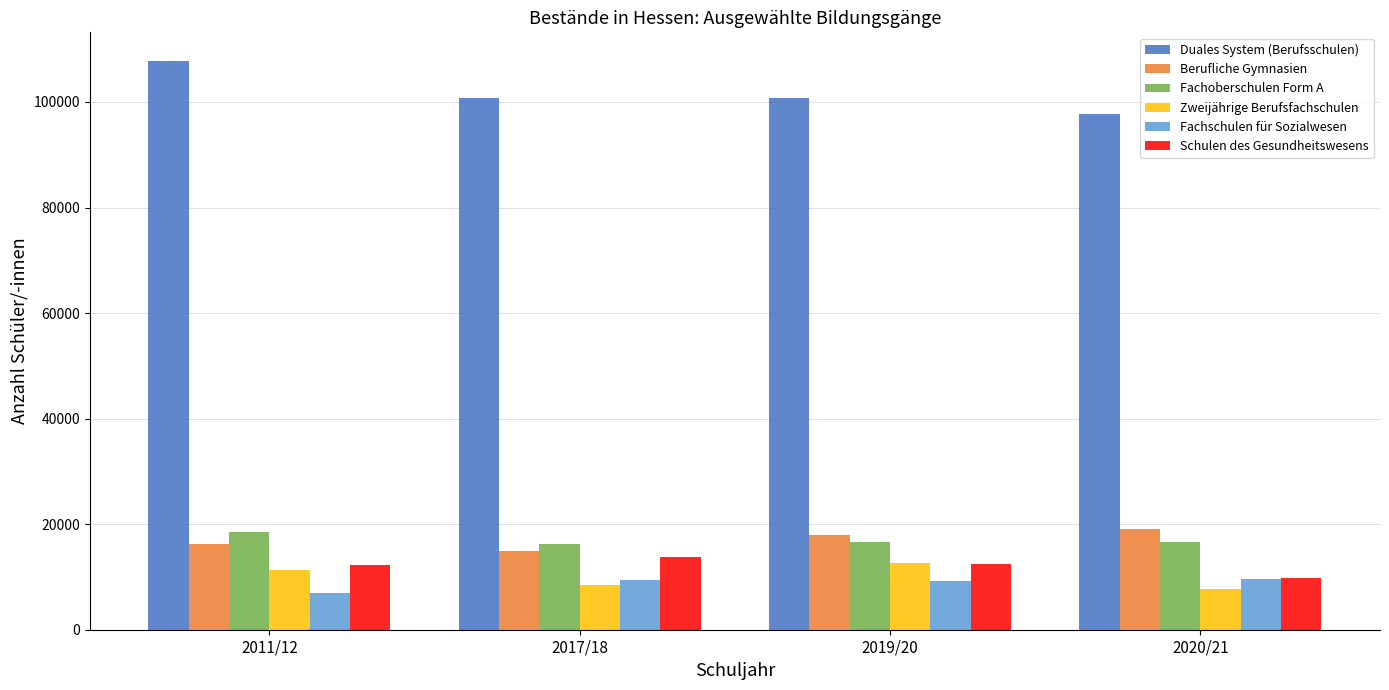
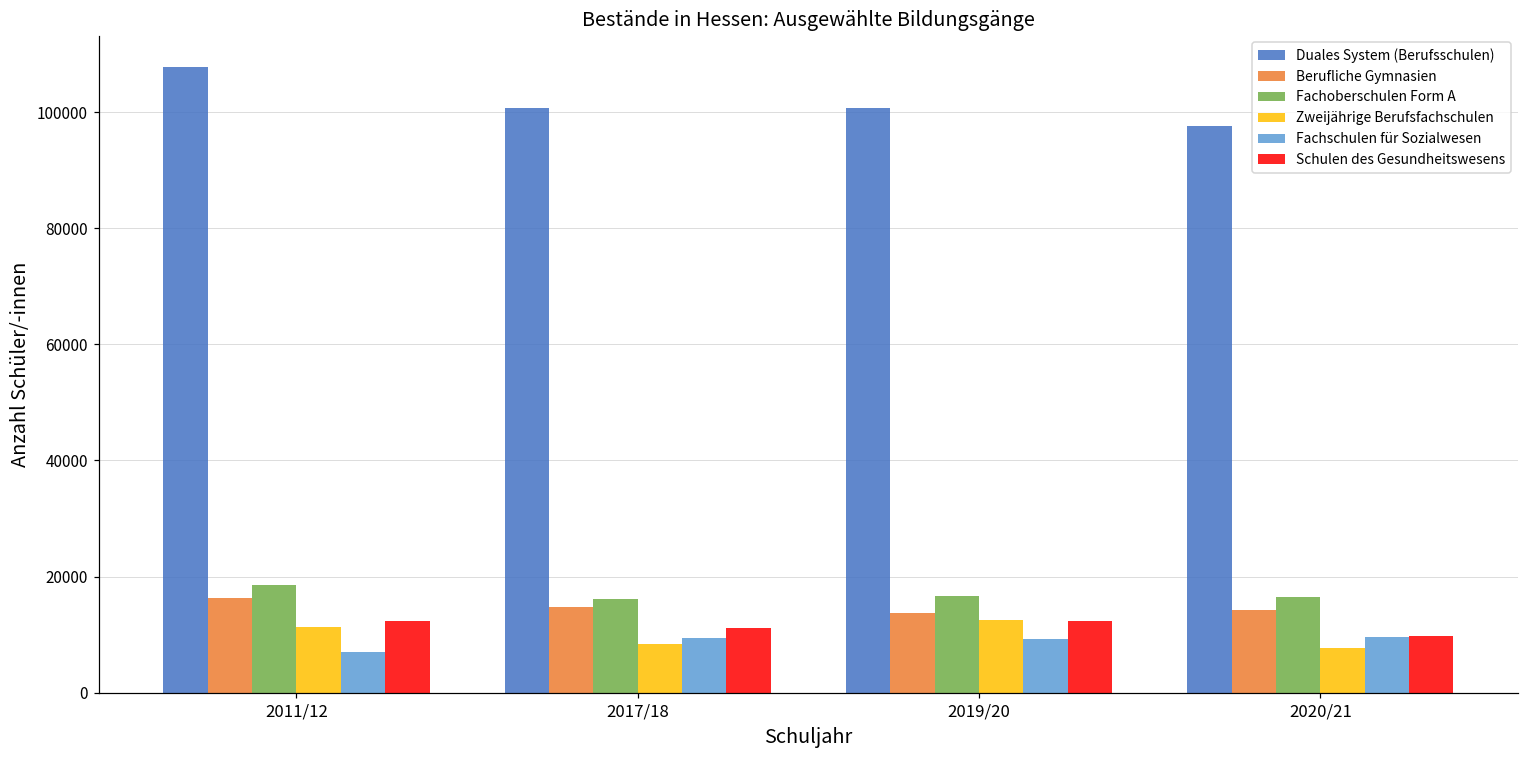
Schulen des Gesundheitswesens, 2017/18: 14000 -> 11000
Berufliche Gymnasien, 2019/20: 18000 -> 14000
Berufliche Gymnasien, 2020/21: 19000 -> 14000
